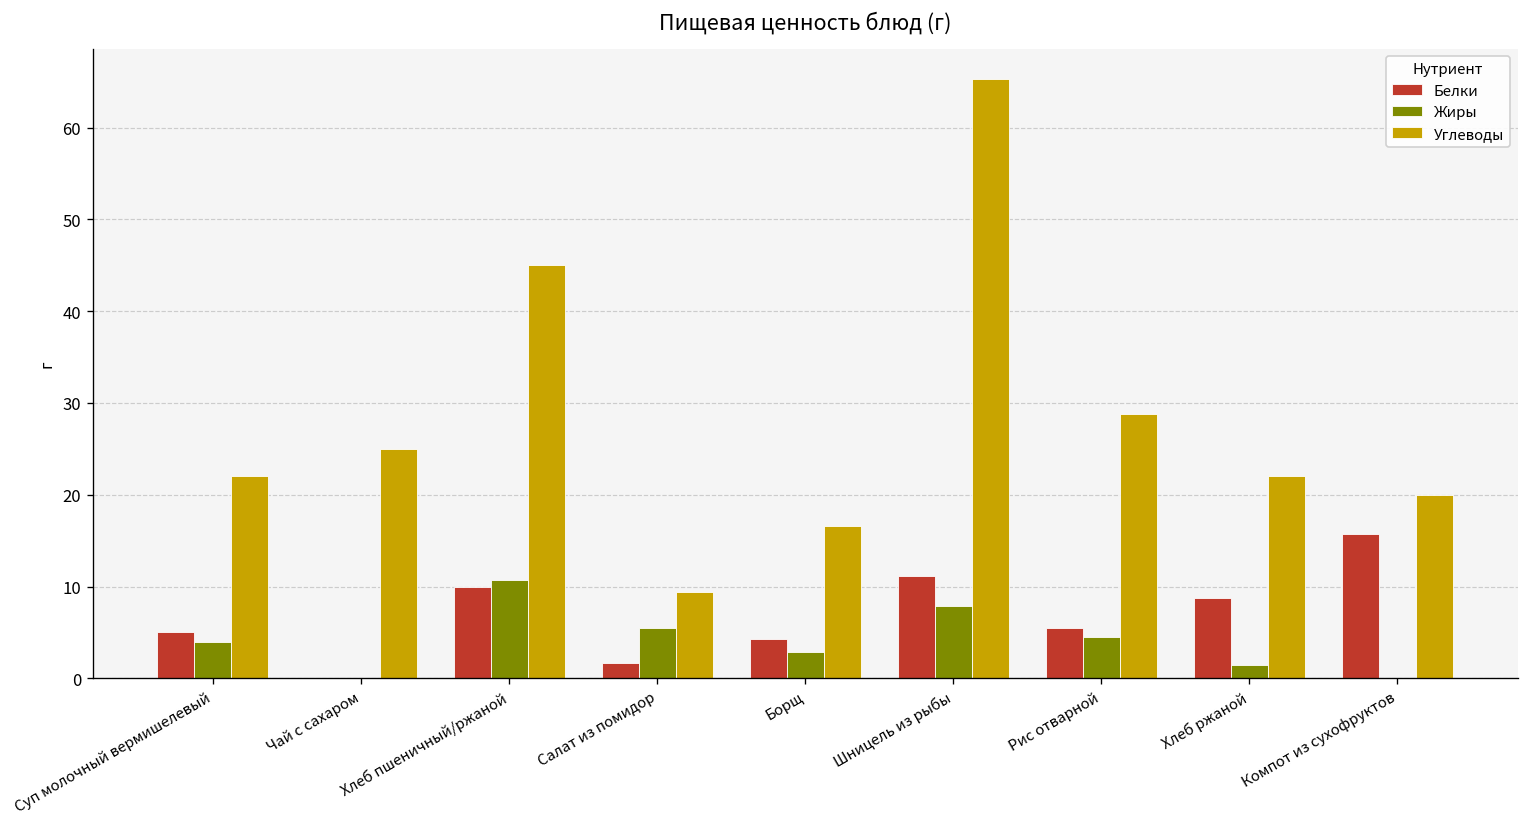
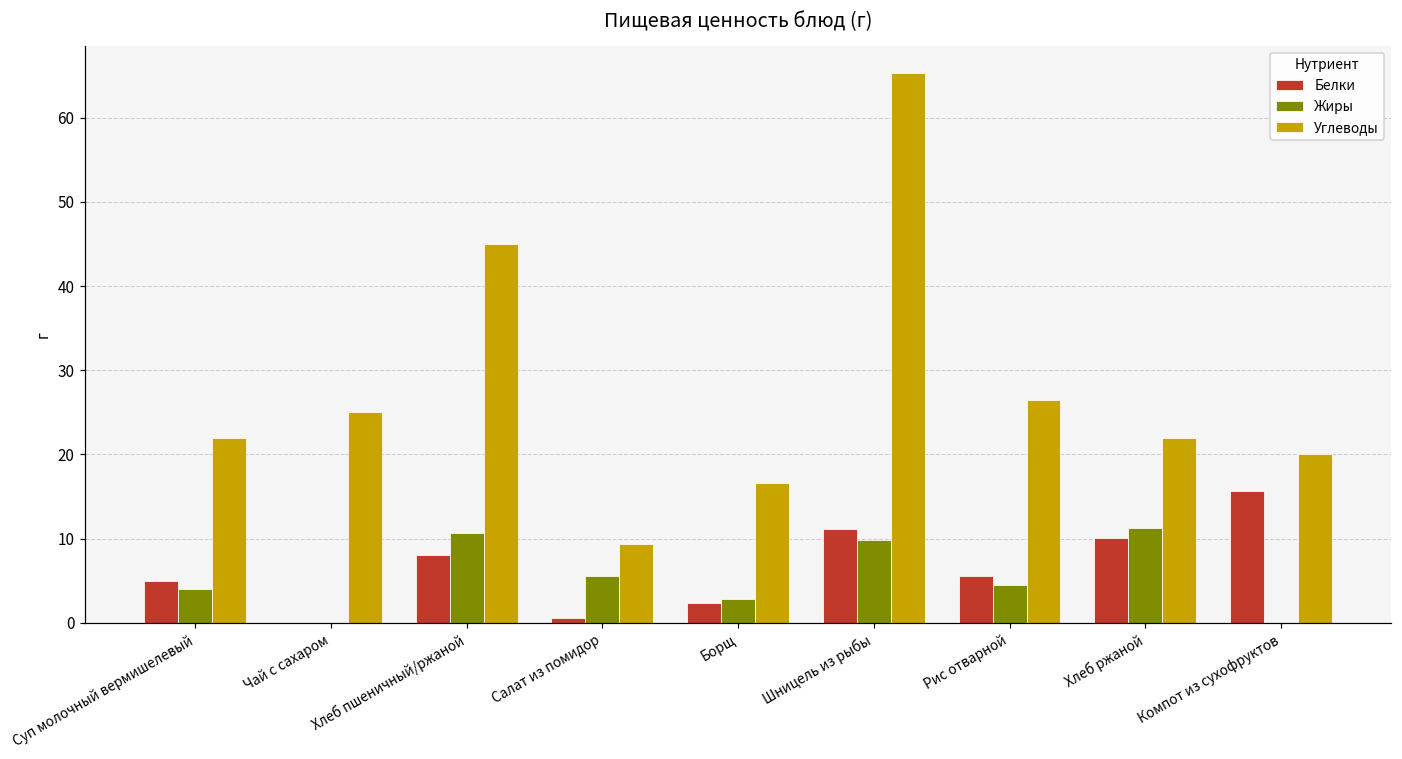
Белки, Хлеб пшеничный/ржаной: 10 -> 8
Белки, Салат из помидор: 2 -> 1
Белки, Борщ: 4 -> 2
Жиры, Шницель из рыбы: 8 -> 10
Углеводы, Рис отварной: 29 -> 26
Белки, Хлеб ржаной: 9 -> 10
Жиры, Хлеб ржаной: 2 -> 11
